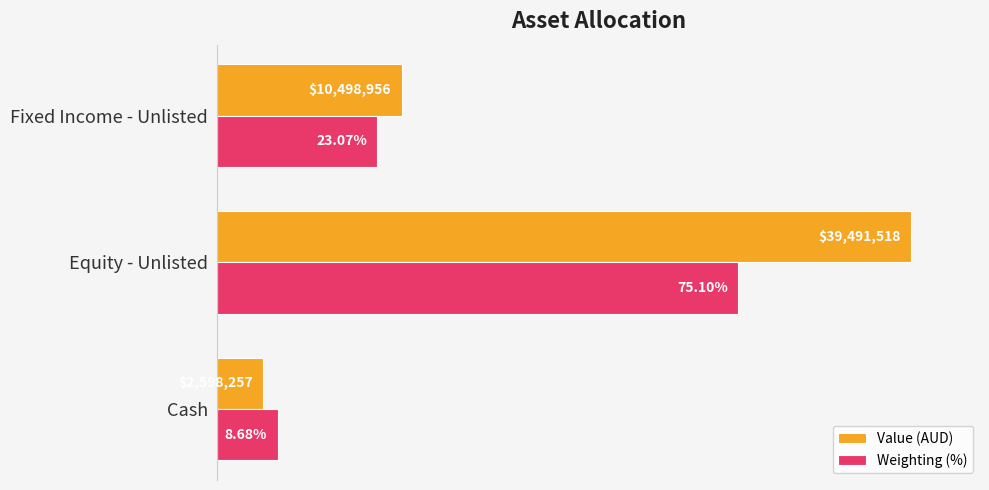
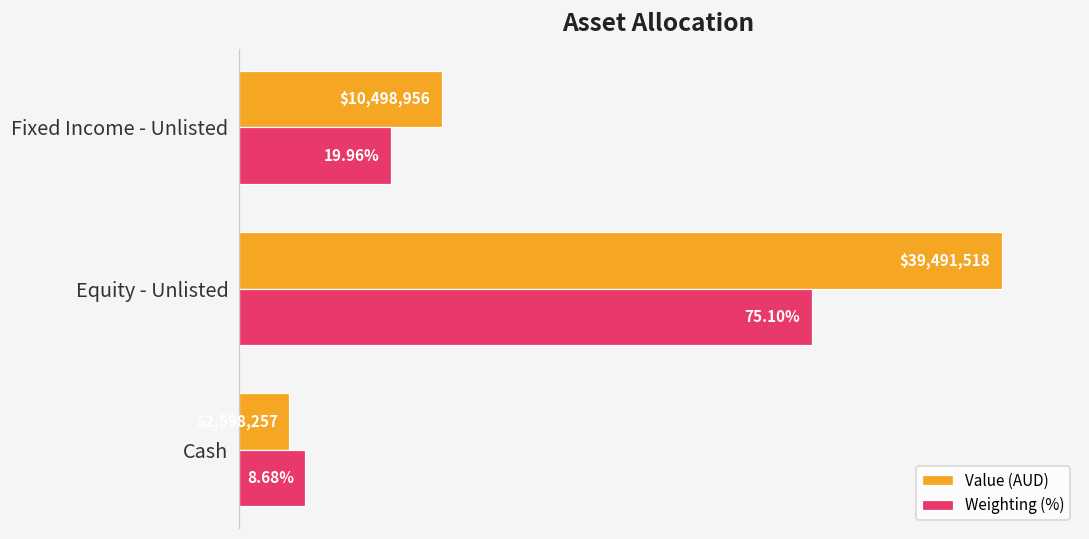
Weighting (%), Fixed Income - Unlisted: 23.07% -> 19.96%
